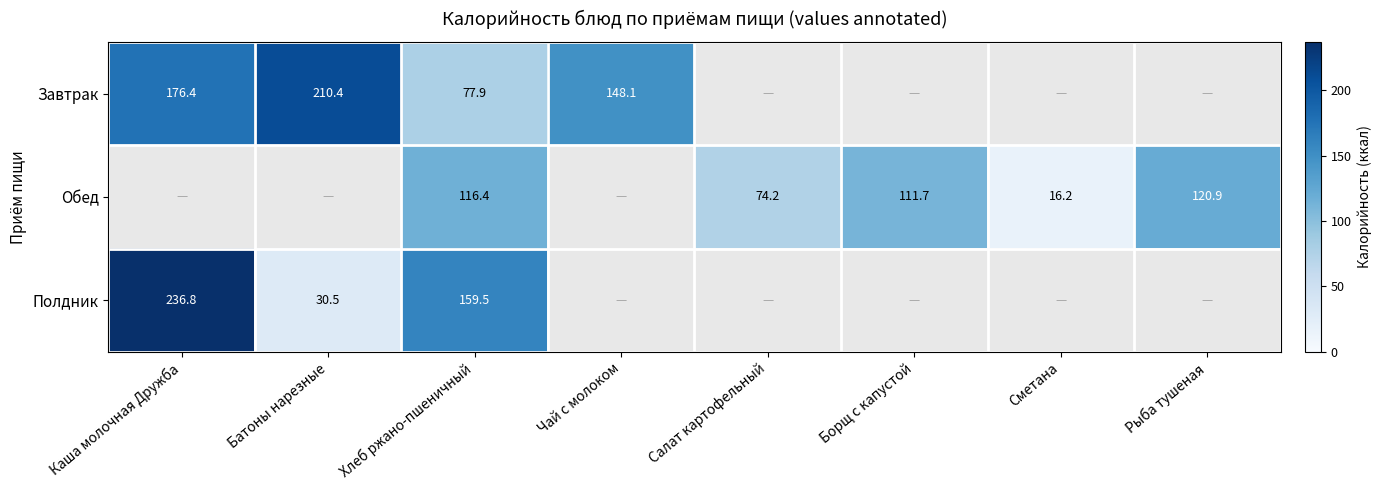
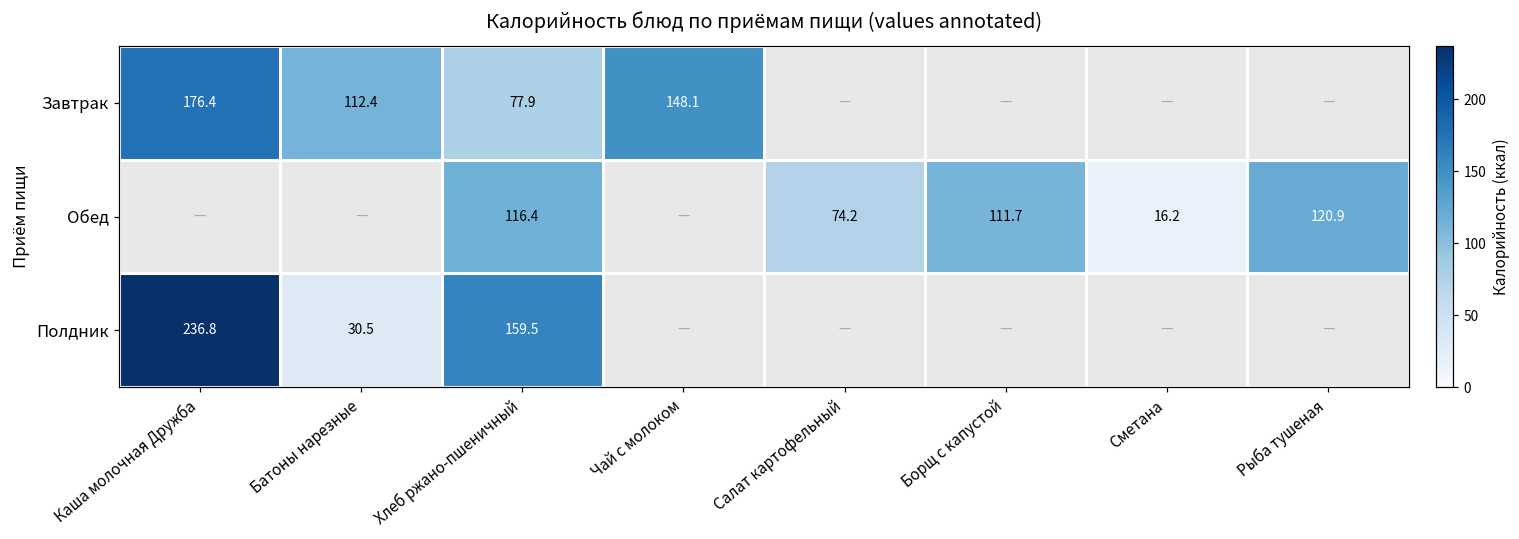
Завтрак, Батоны нарезные: 210.4 -> 112.4
